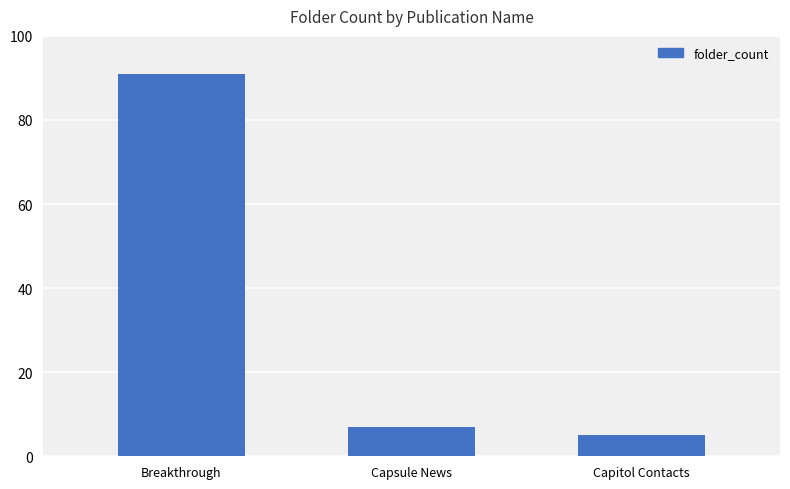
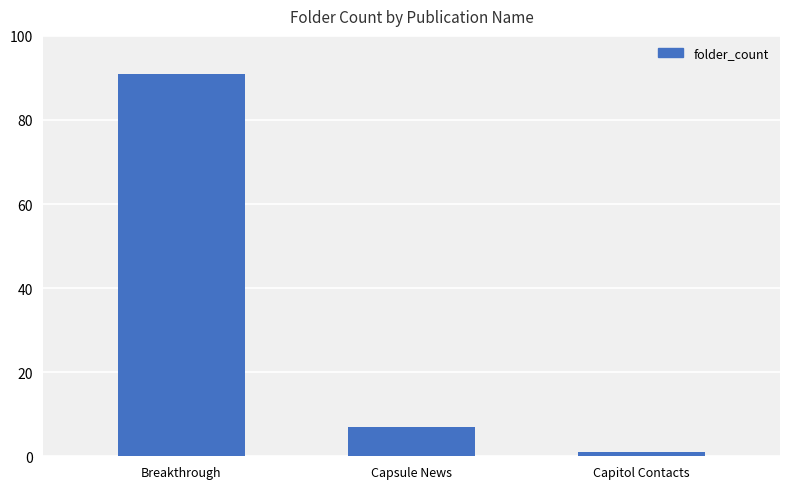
Capitol Contacts: 5 -> 1
